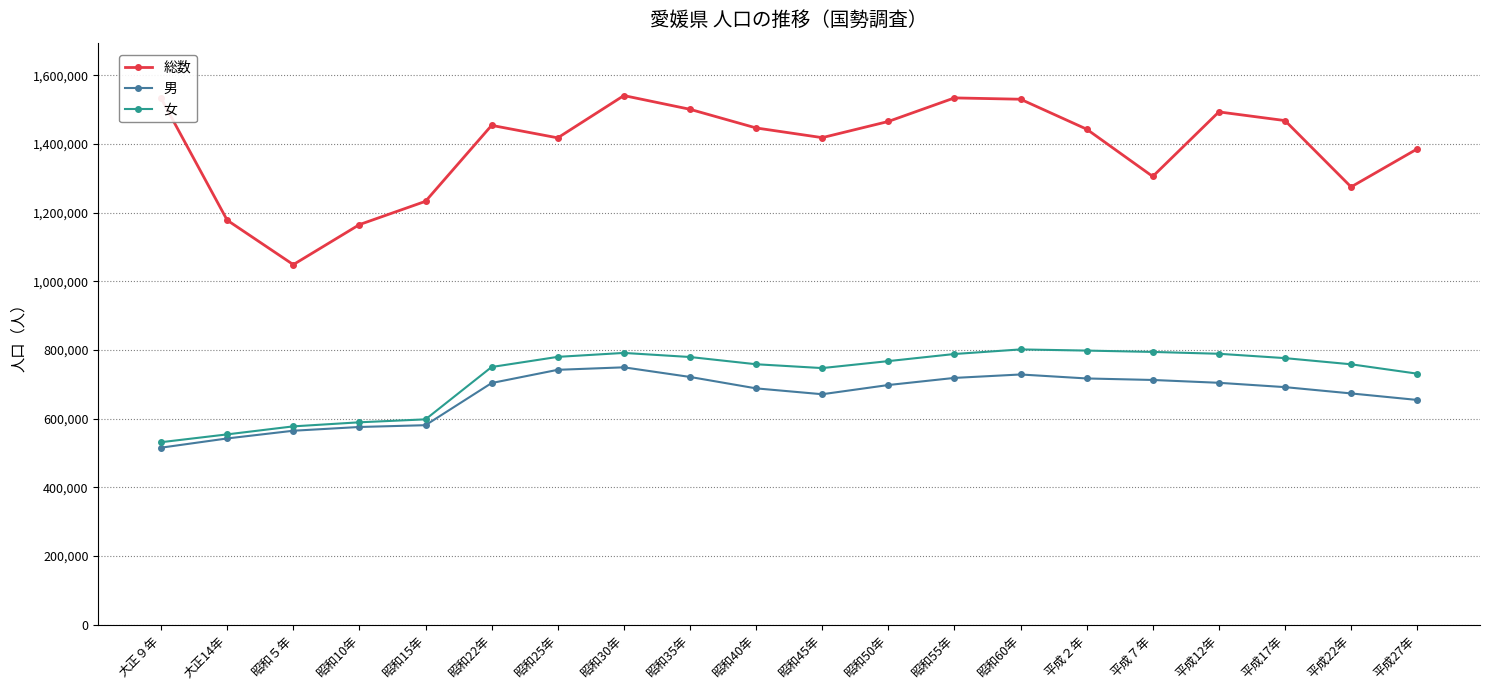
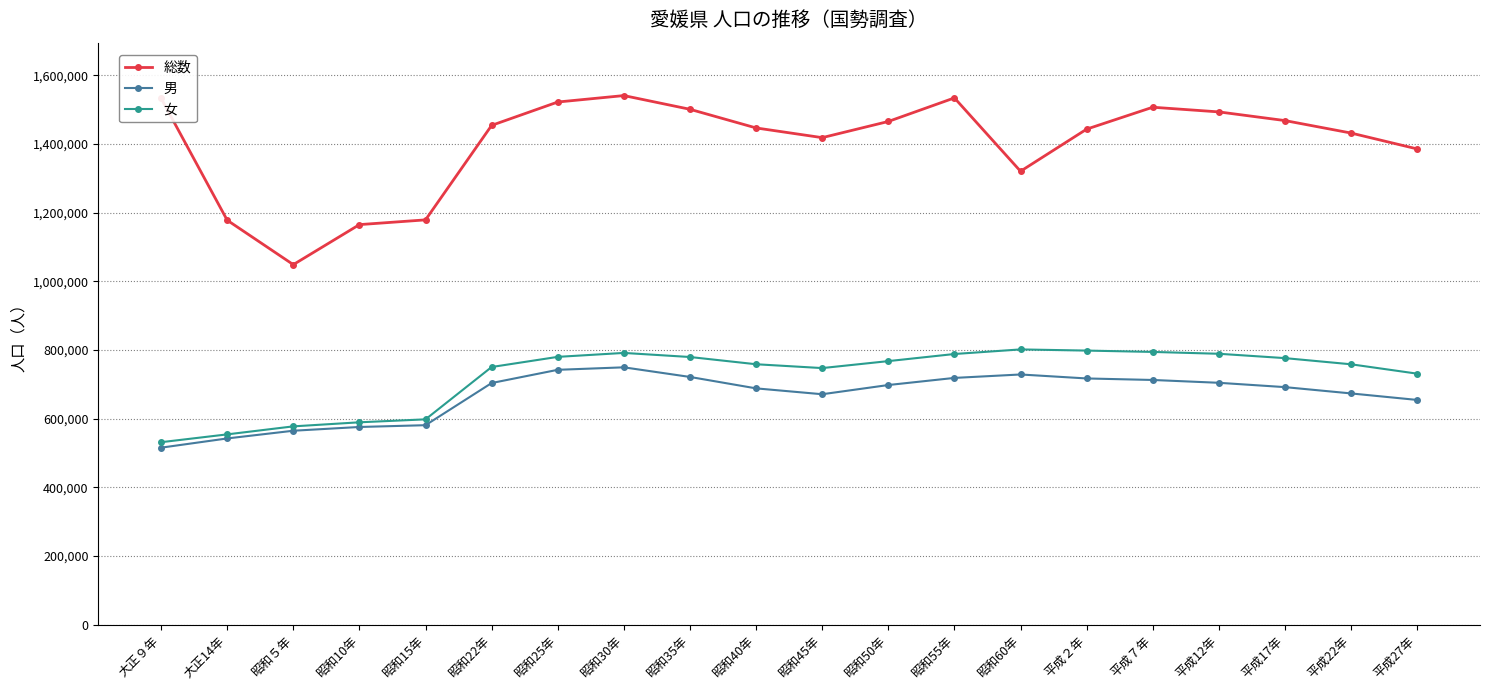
総数, 昭和15年: 1,230,000 -> 1,180,000
総数, 昭和25年: 1,420,000 -> 1,520,000
総数, 昭和60年: 1,530,000 -> 1,320,000
総数, 平成７年: 1,310,000 -> 1,510,000
総数, 平成22年: 1,270,000 -> 1,430,000
